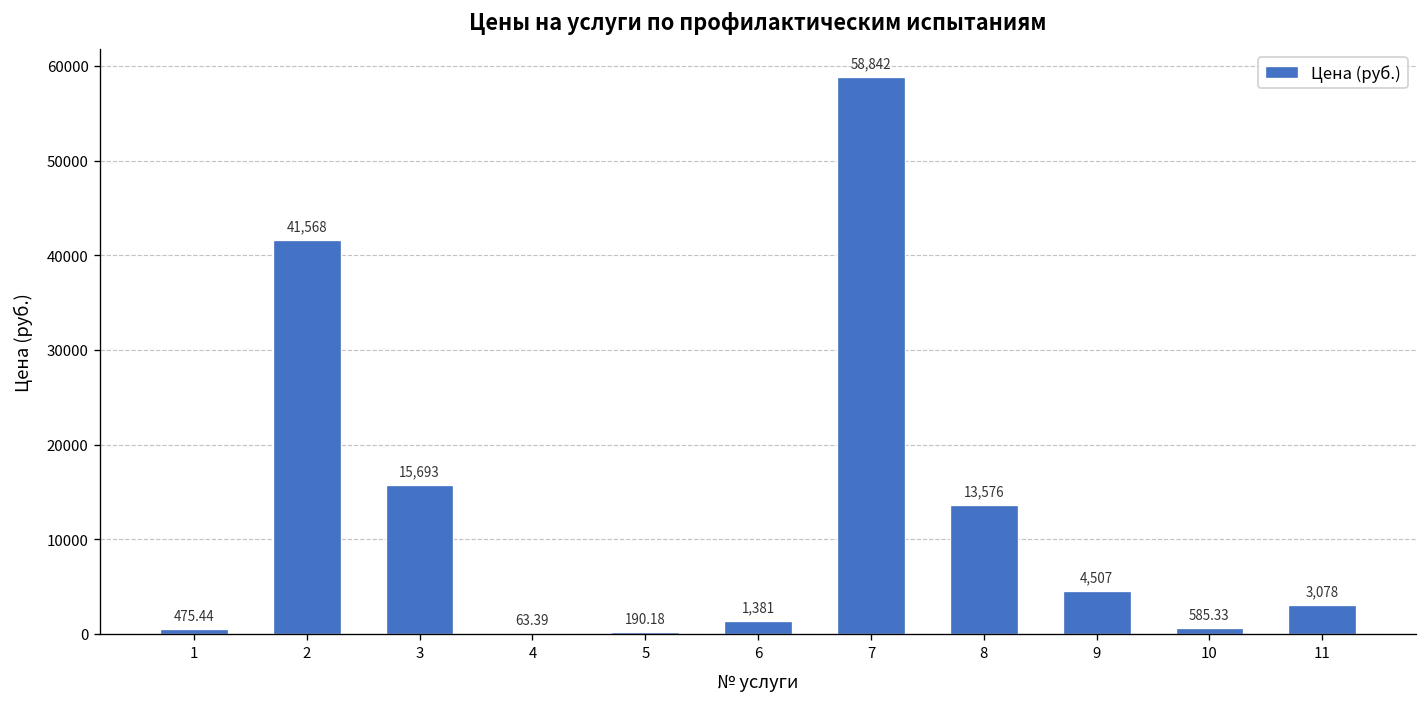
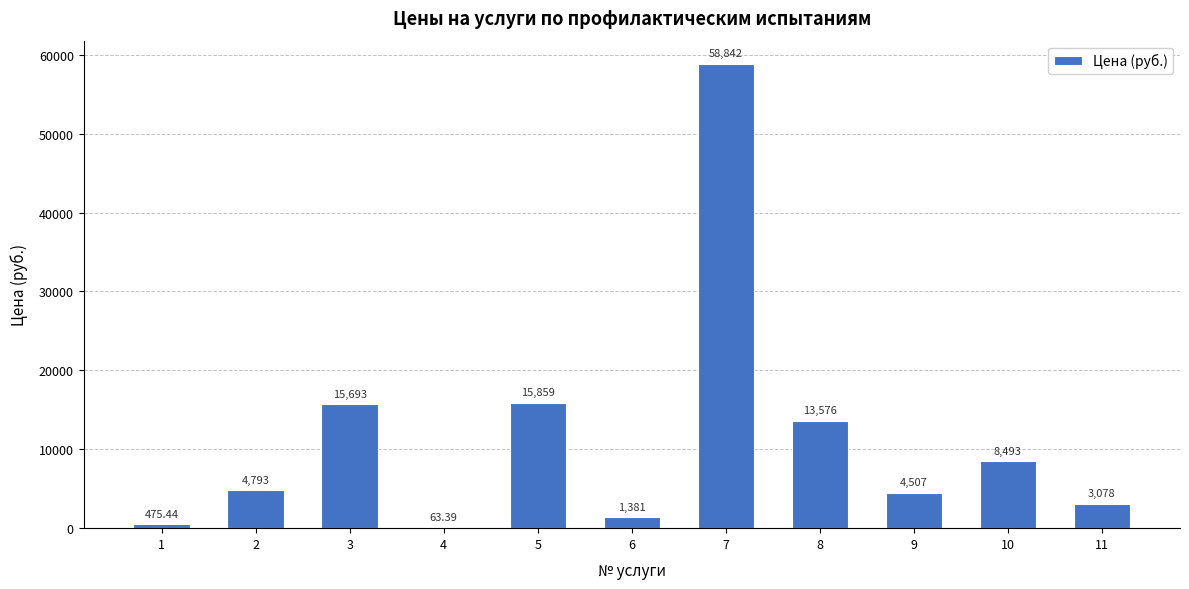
2: 41,568 -> 4,793
5: 190.18 -> 15,859
10: 585.33 -> 8,493
